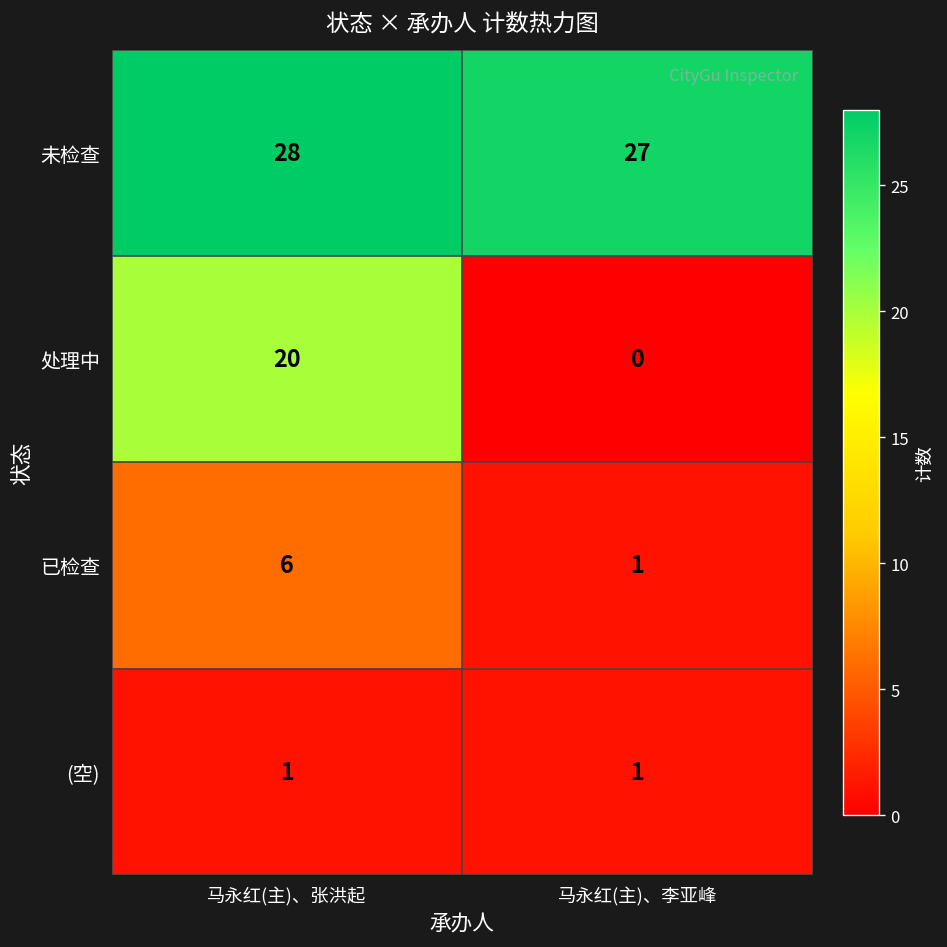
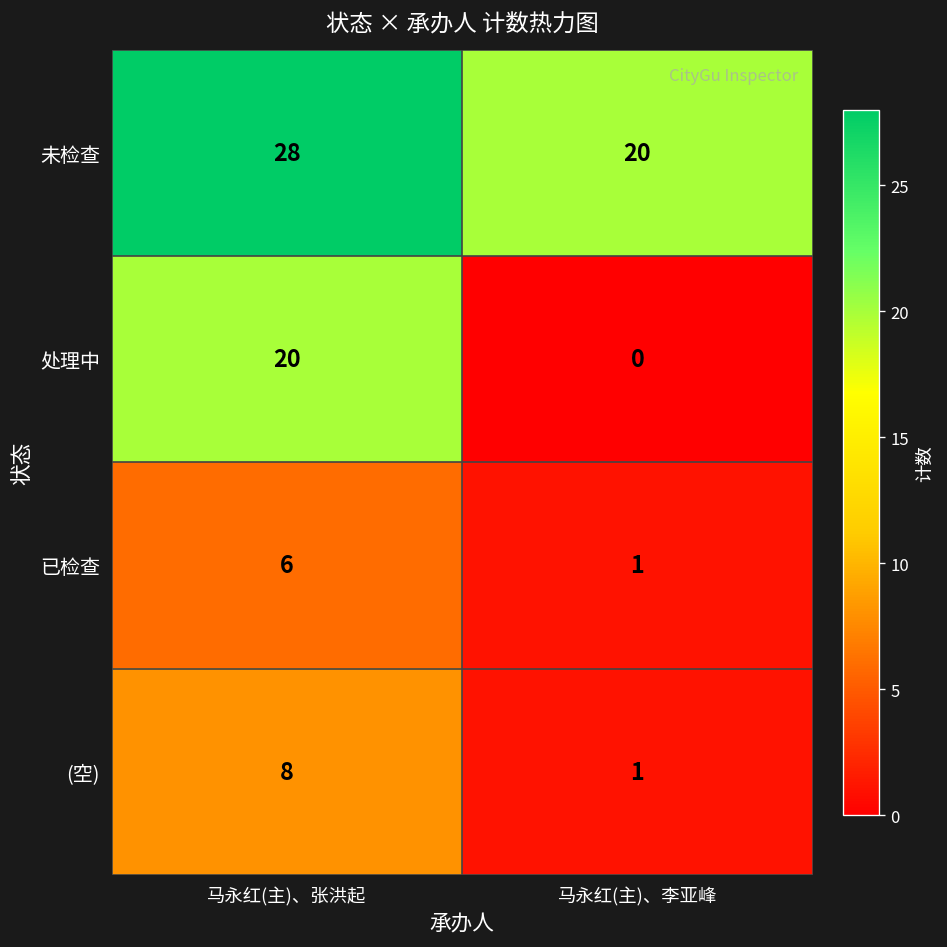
未检查, 马永红(主)、李亚峰: 27 -> 20
(空), 马永红(主)、张洪起: 1 -> 8
